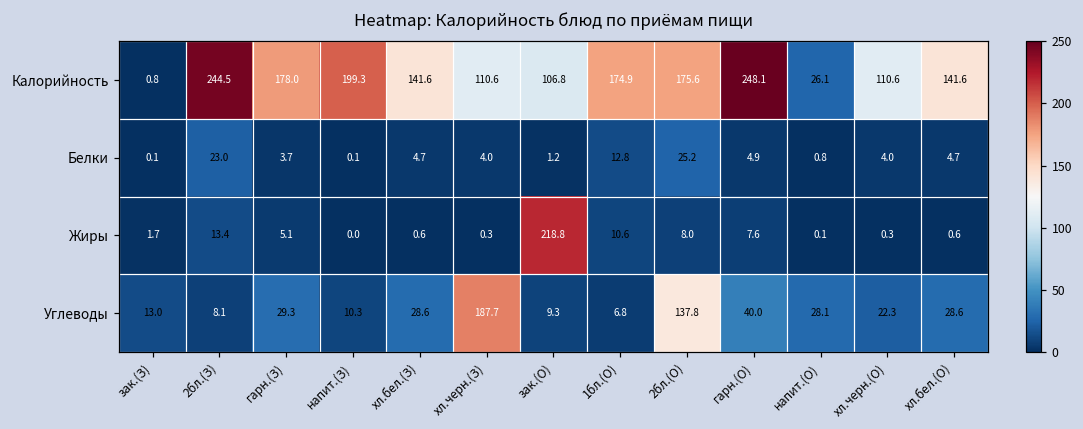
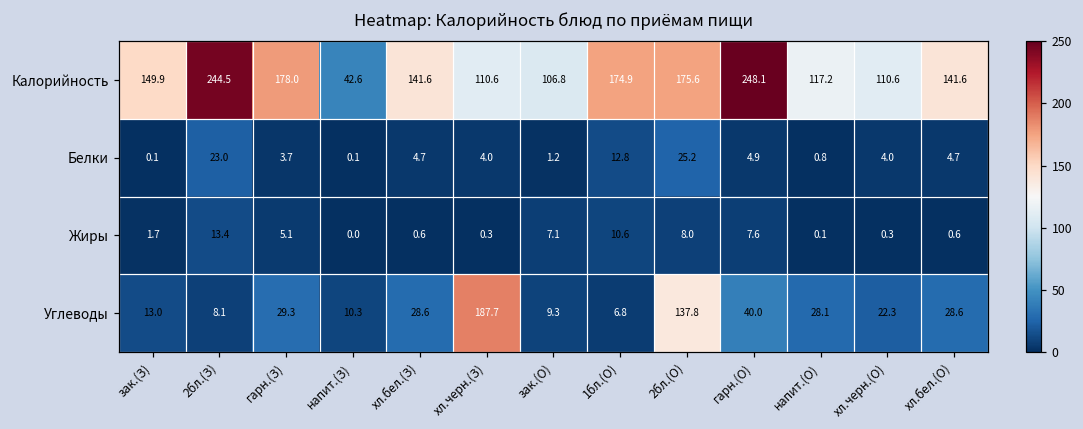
Калорийность, зак.(З): 0.8 -> 149.9
Калорийность, напит.(З): 199.3 -> 42.6
Калорийность, напит.(О): 26.1 -> 117.2
Жиры, зак.(О): 218.8 -> 7.1
